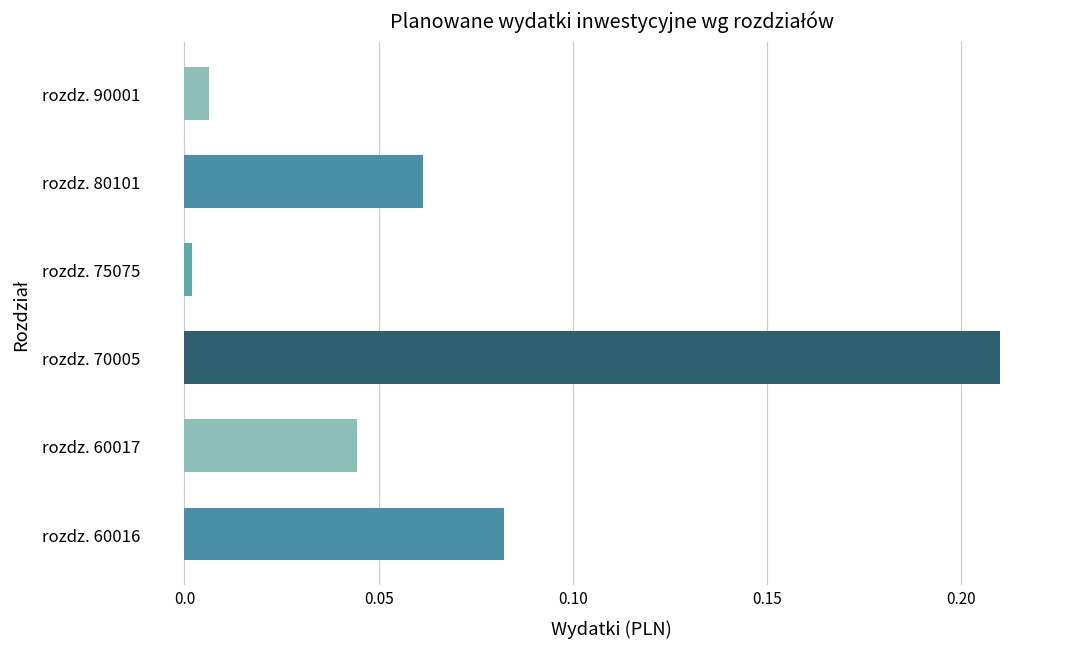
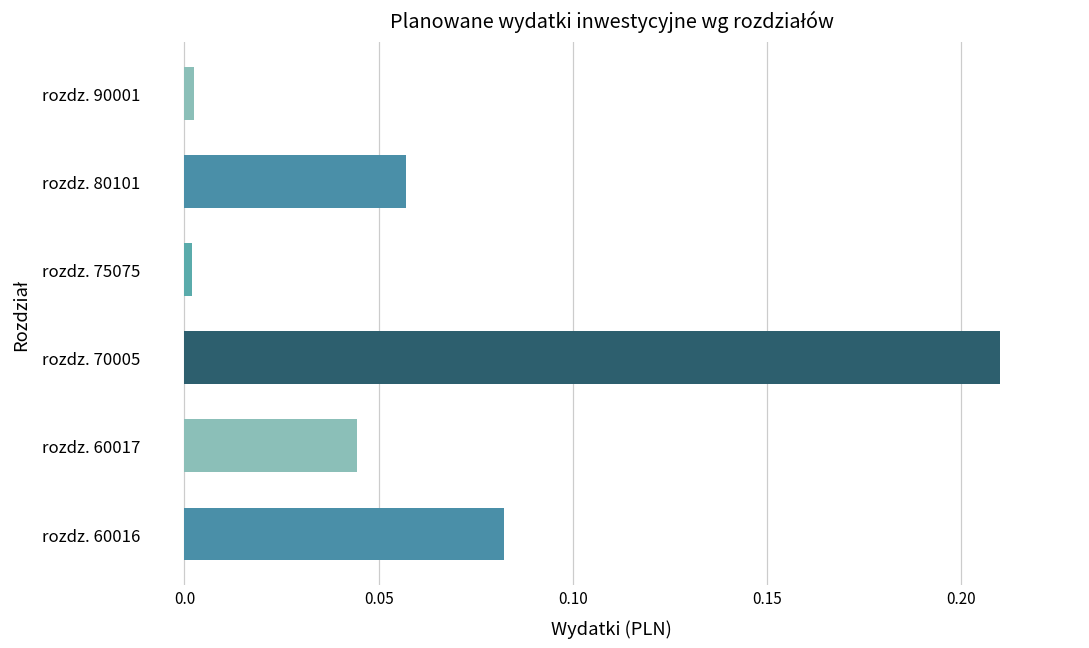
rozdz. 90001: 0.006 -> 0.003
rozdz. 80101: 0.061 -> 0.057
